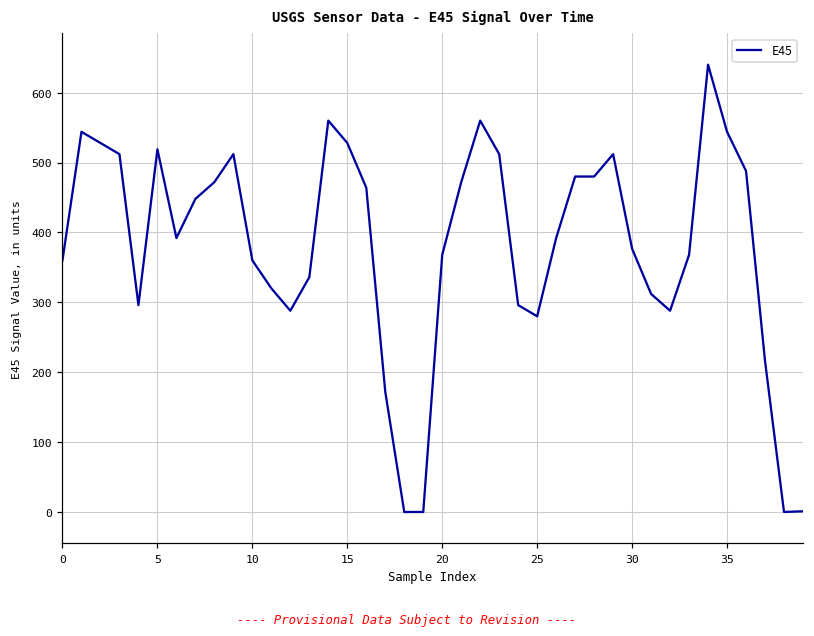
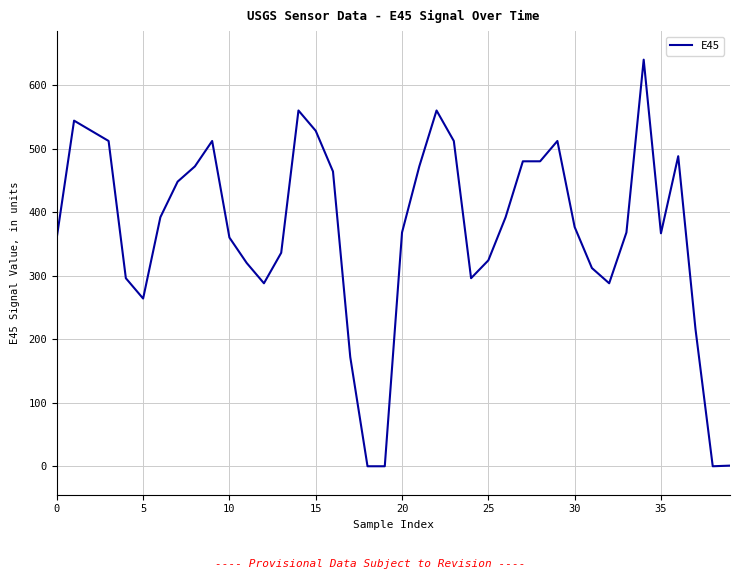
5: 520 -> 260
25: 280 -> 320
35: 540 -> 370
